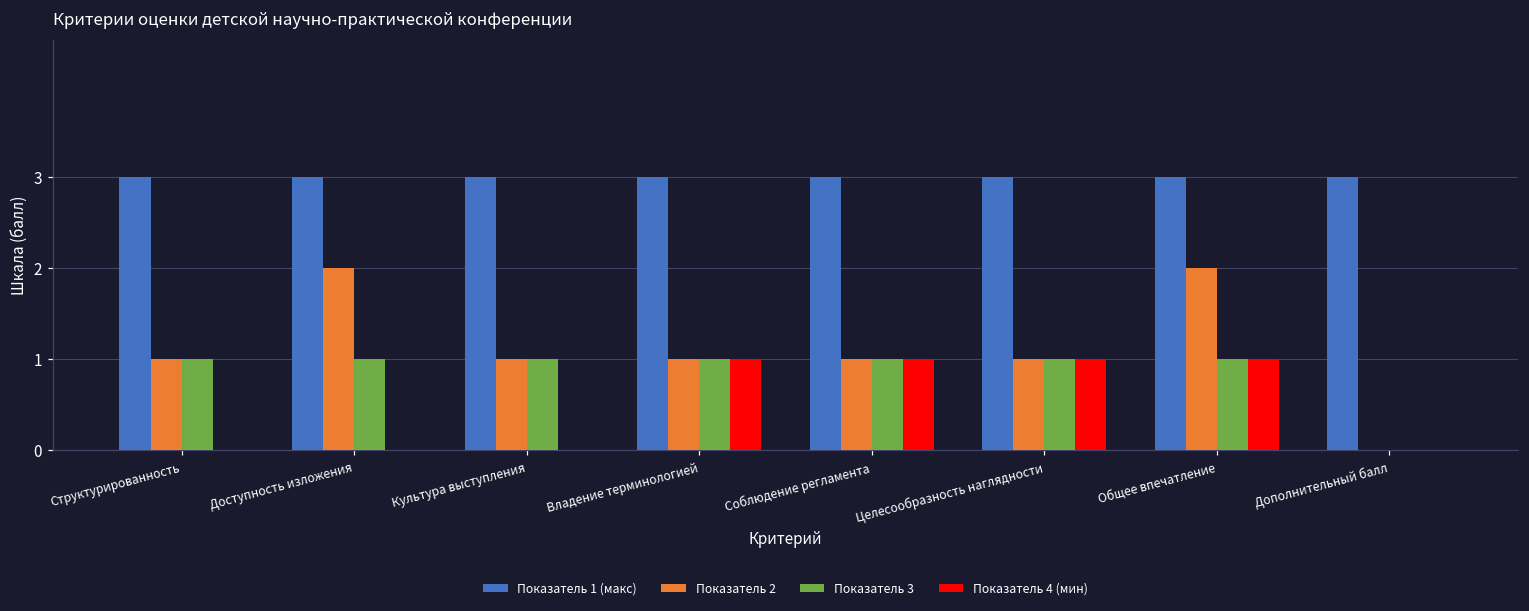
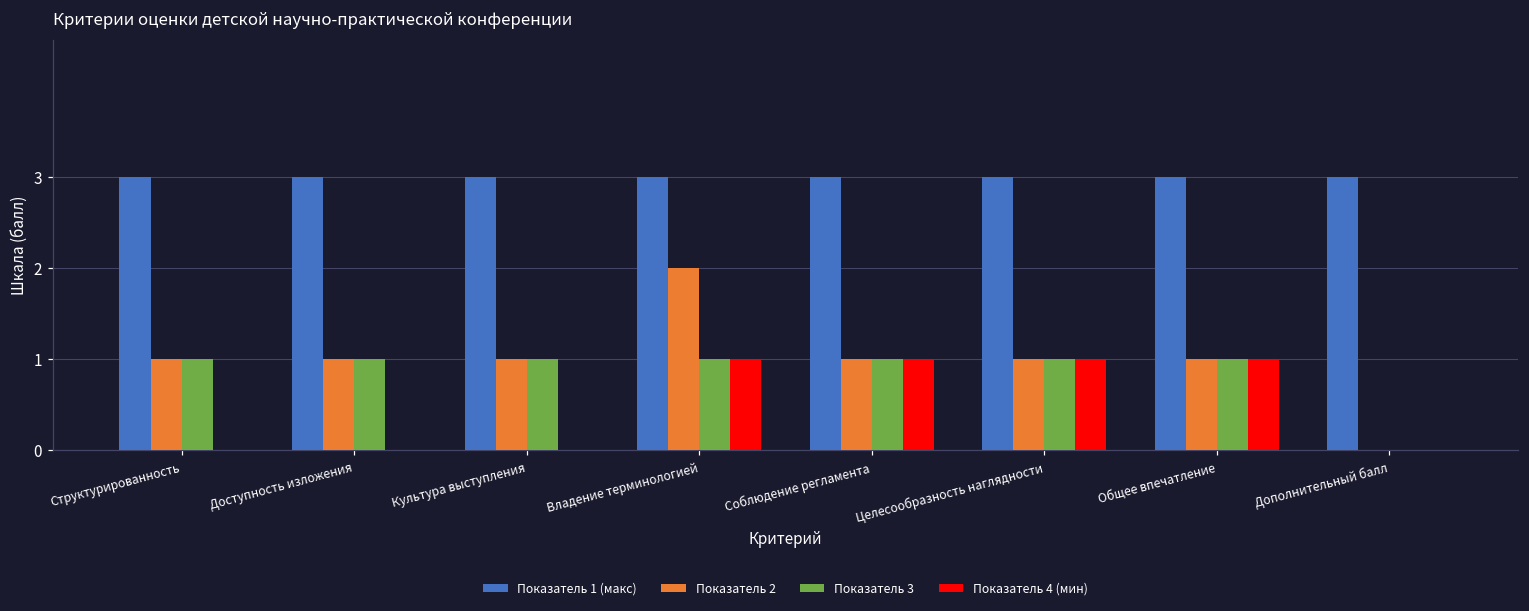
Показатель 2, Доступность изложения: 2 -> 1
Показатель 2, Владение терминологией: 1 -> 2
Показатель 2, Общее впечатление: 2 -> 1
